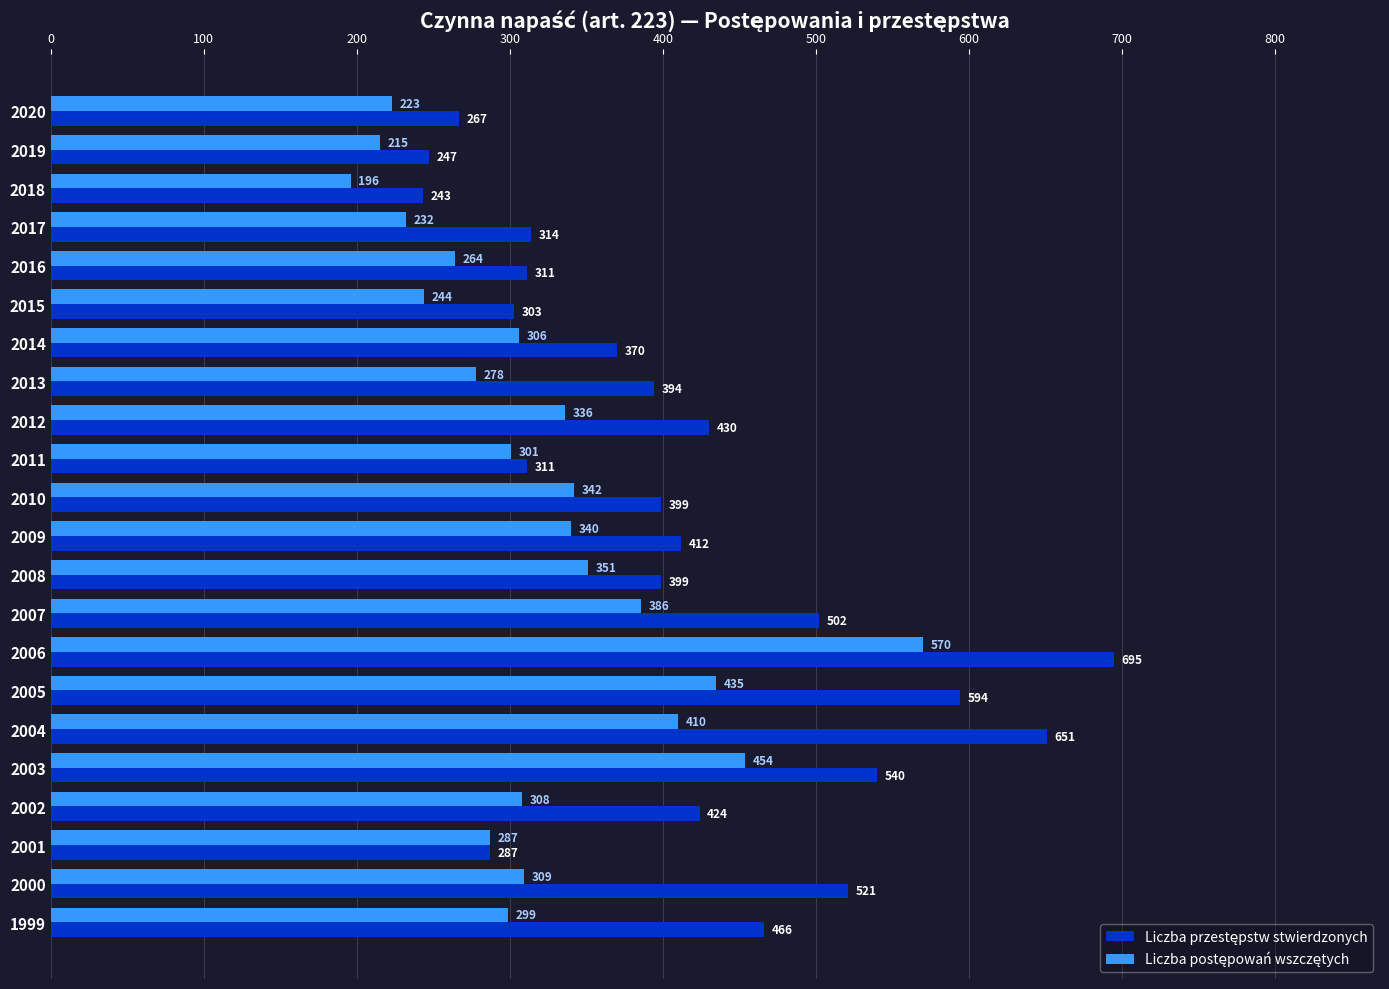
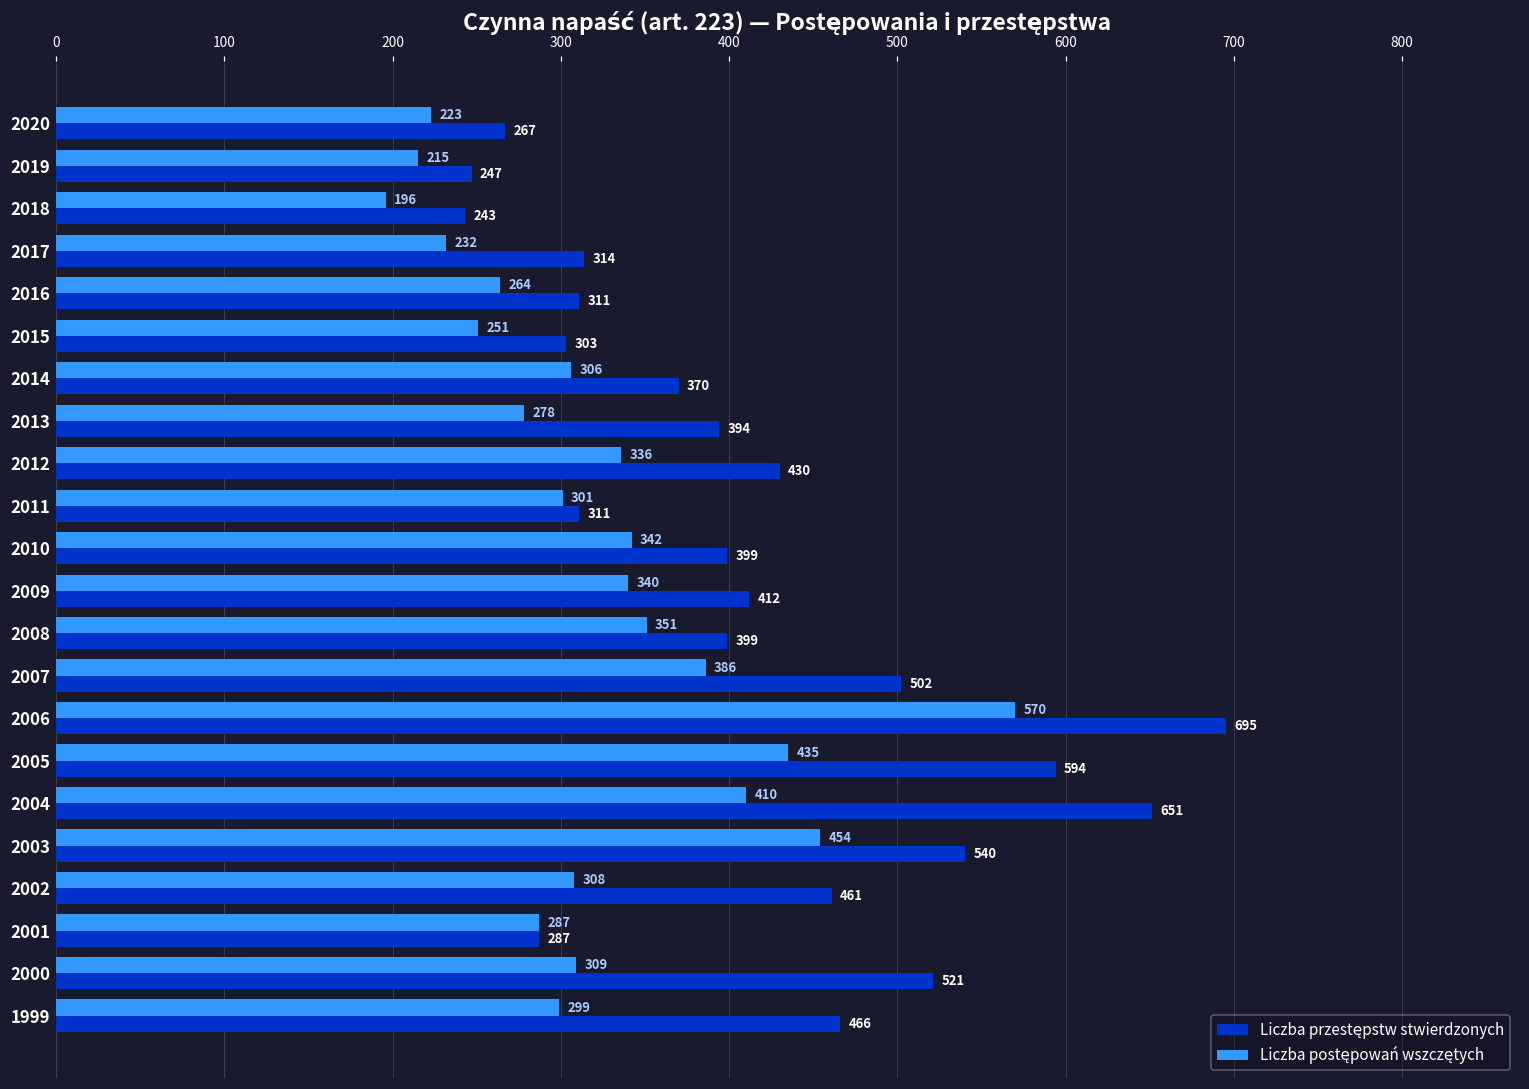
Liczba postępowań wszczętych, 2015: 244 -> 251
Liczba przestępstw stwierdzonych, 2002: 424 -> 461
